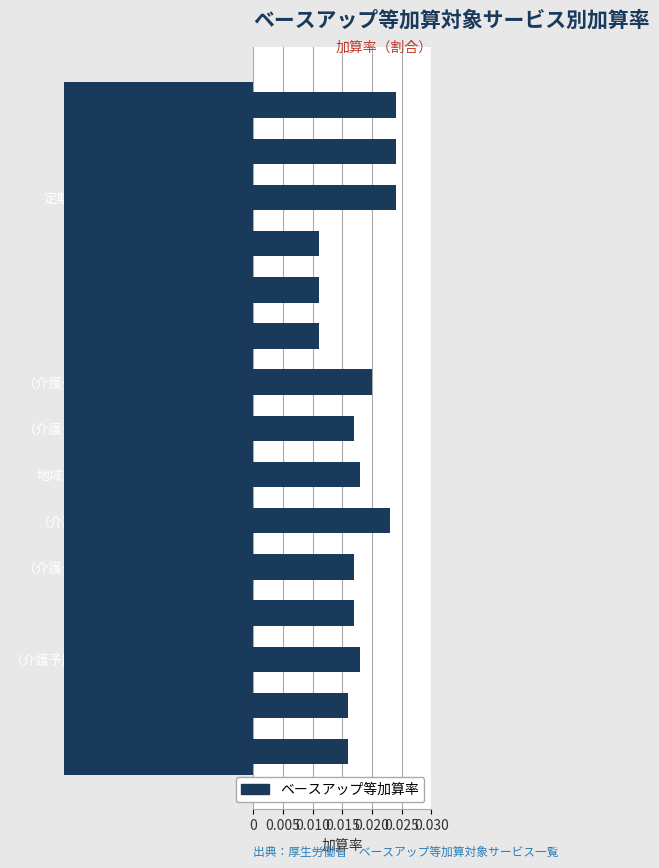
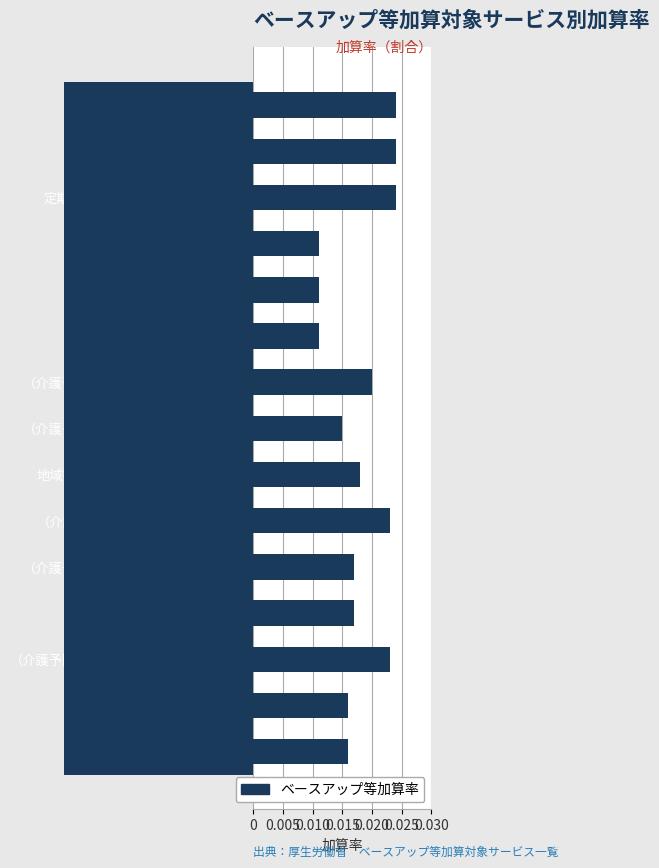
（介護予防）特定施設入居者生活介護: 0.017 -> 0.015
（介護予防）認知症対応型共同生活介護: 0.018 -> 0.023
